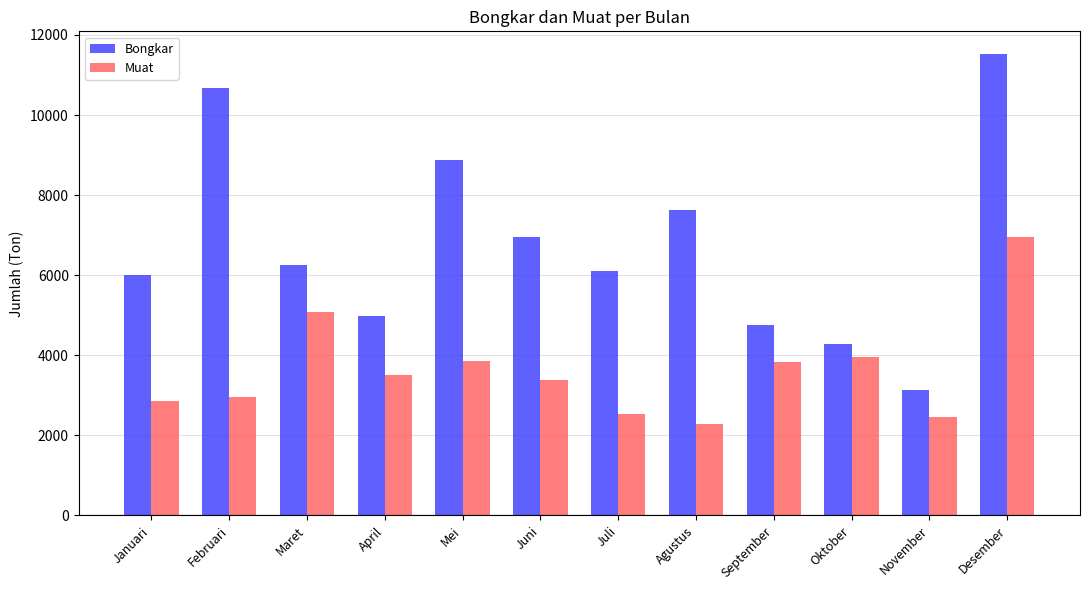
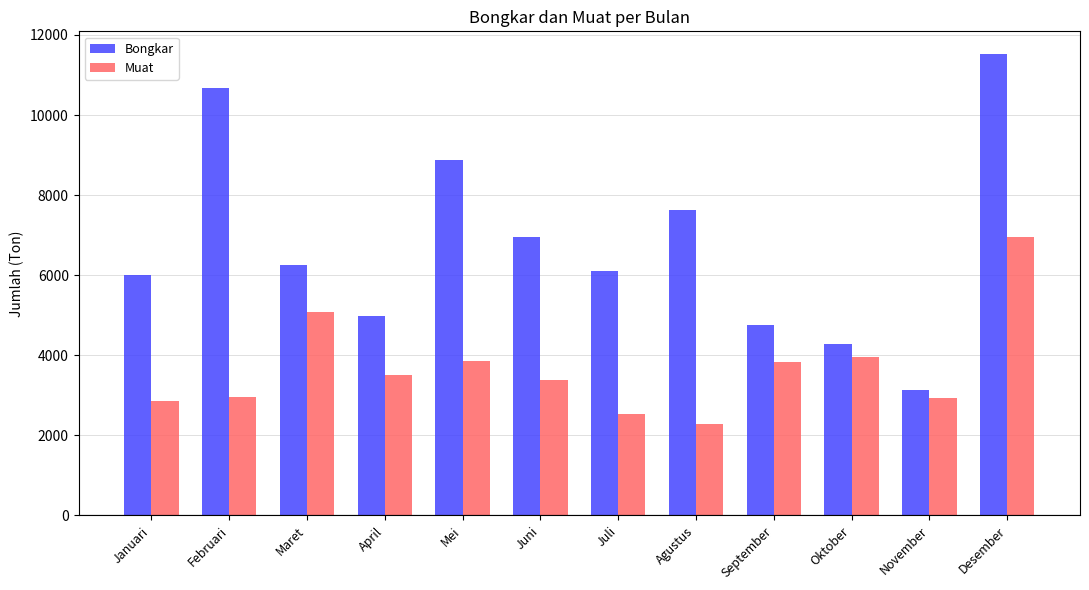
Muat, November: 2500 -> 2900
